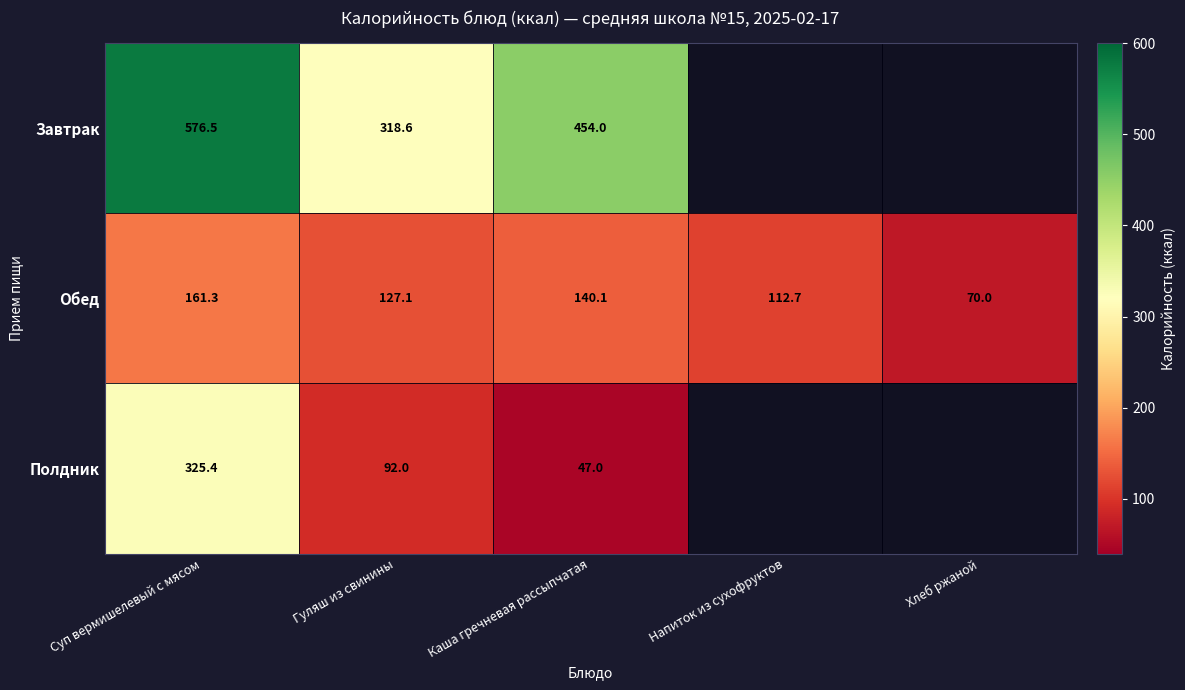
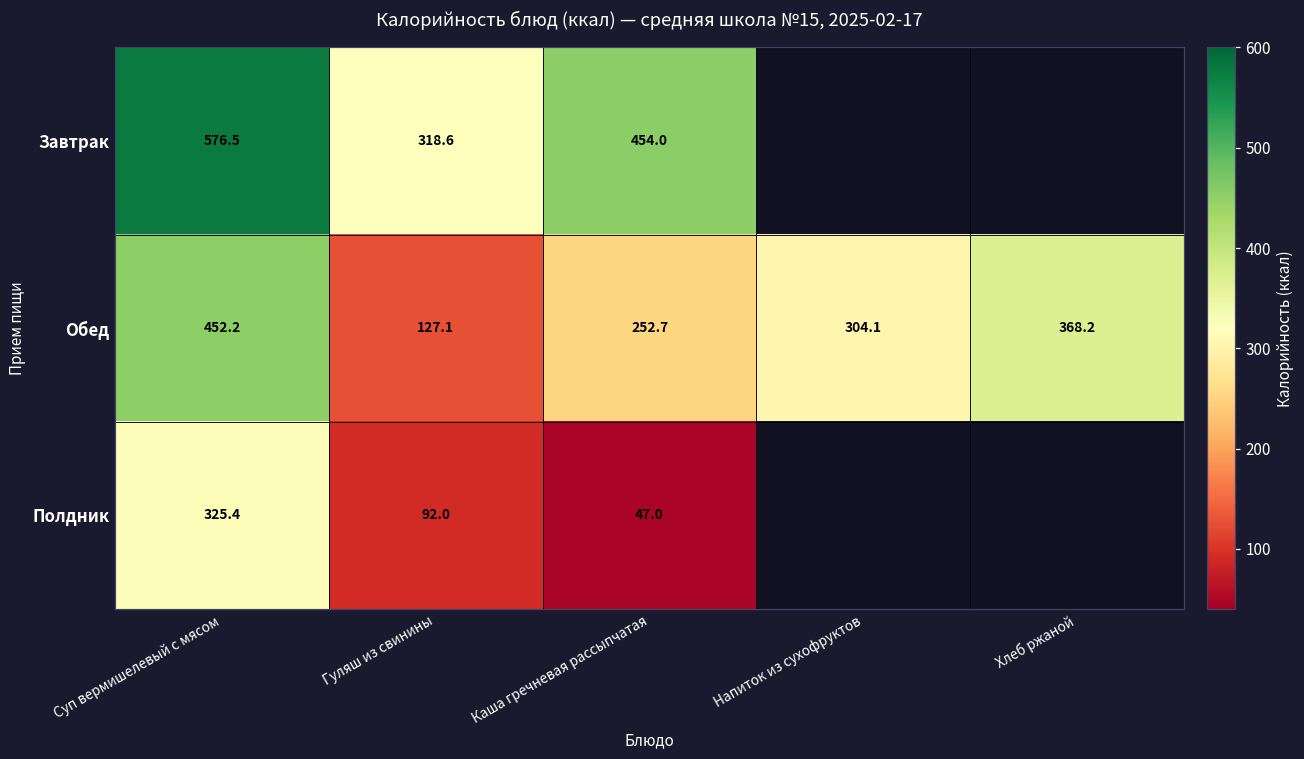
Обед, Суп вермишелевый с мясом: 161.3 -> 452.2
Обед, Каша гречневая рассыпчатая: 140.1 -> 252.7
Обед, Напиток из сухофруктов: 112.7 -> 304.1
Обед, Хлеб ржаной: 70.0 -> 368.2
